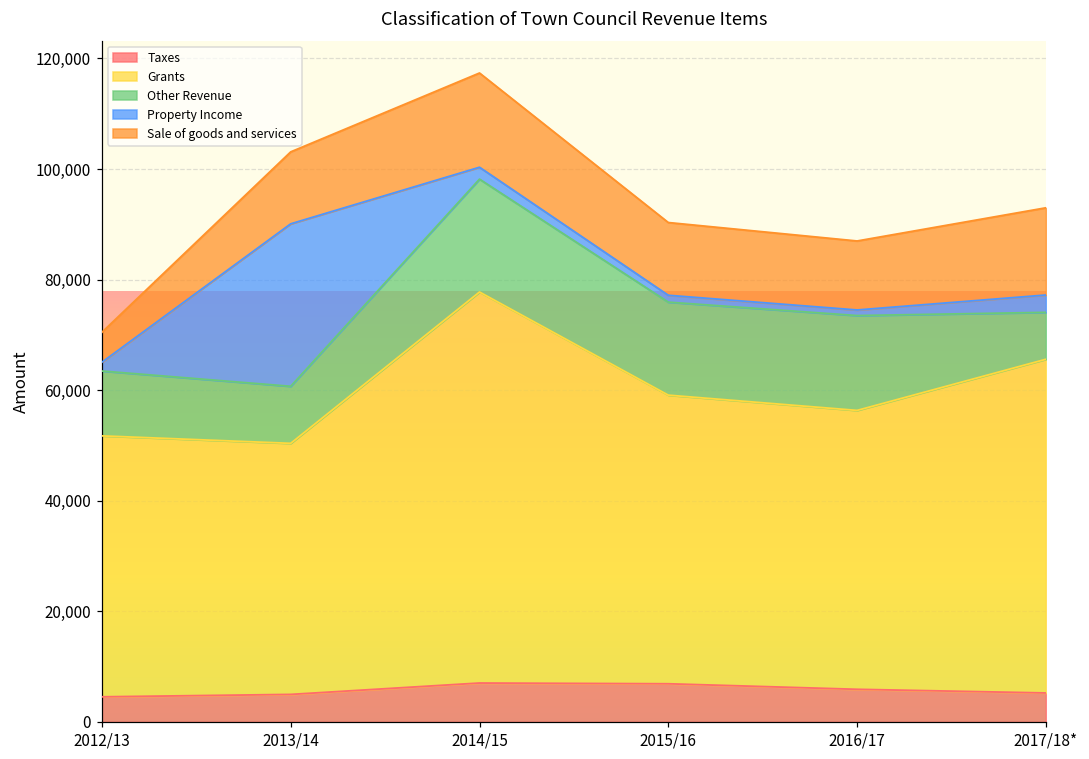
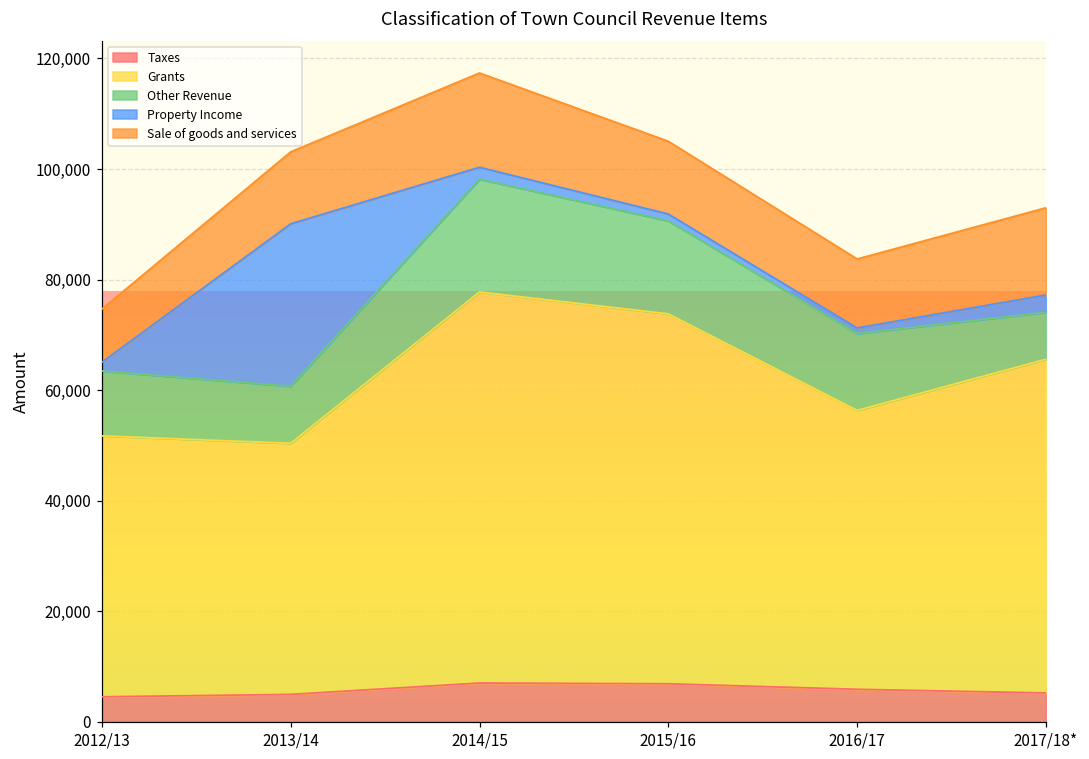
Sale of goods and services, 2012/13: 5,000 -> 10,000
Grants, 2015/16: 52,000 -> 67,000
Other Revenue, 2016/17: 17,000 -> 14,000
